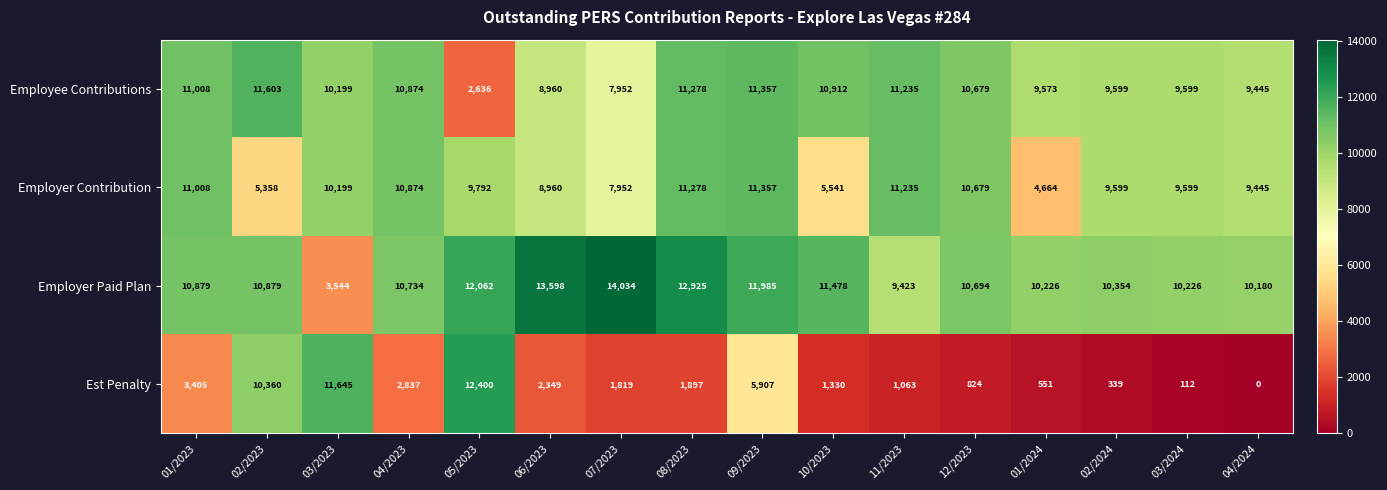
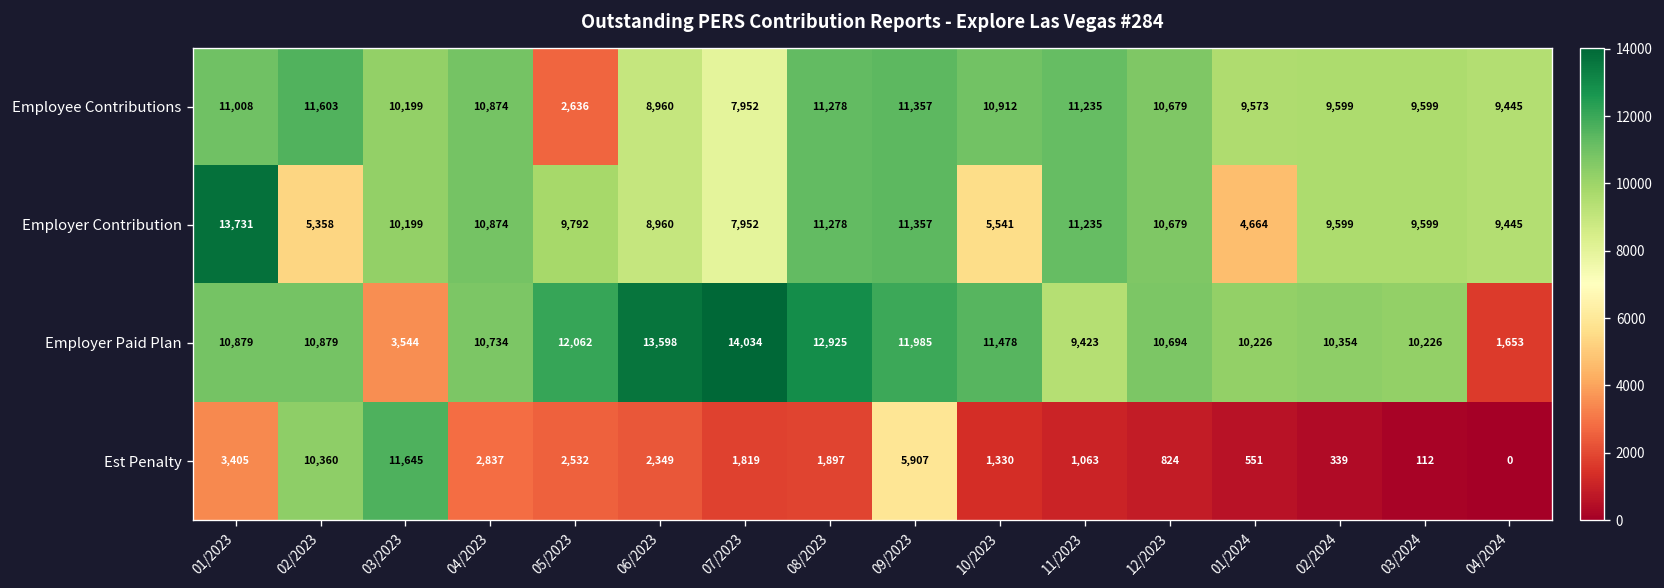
Employer Contribution, 01/2023: 11,008 -> 13,731
Employer Paid Plan, 04/2024: 10,180 -> 1,653
Est Penalty, 05/2023: 12,400 -> 2,532
